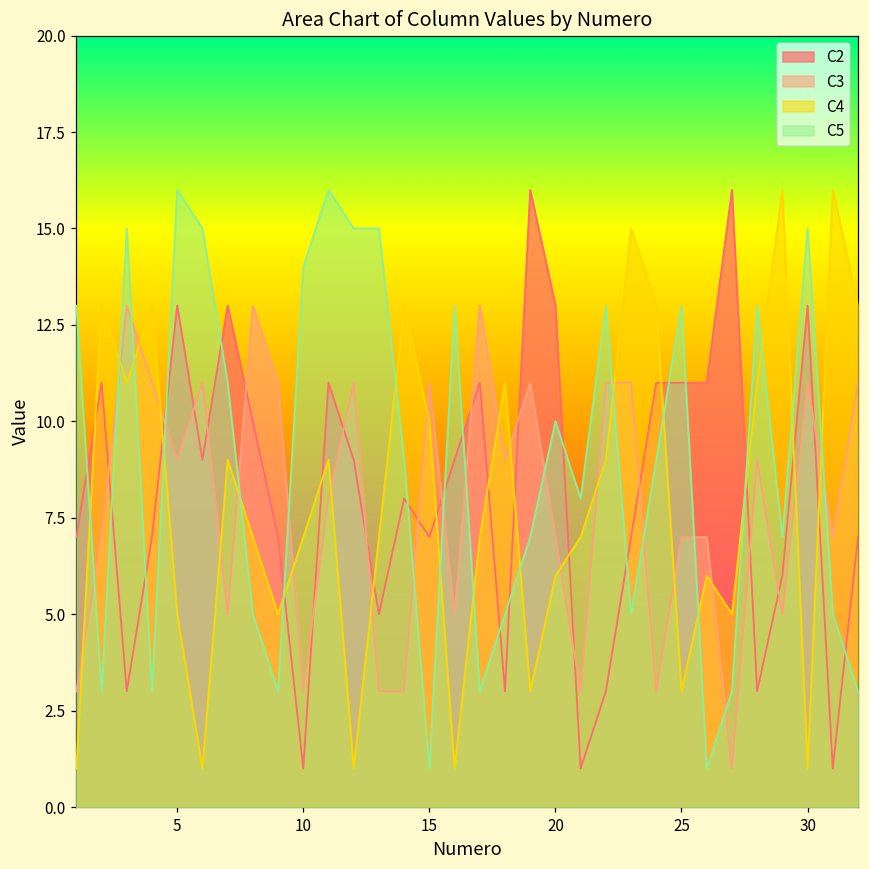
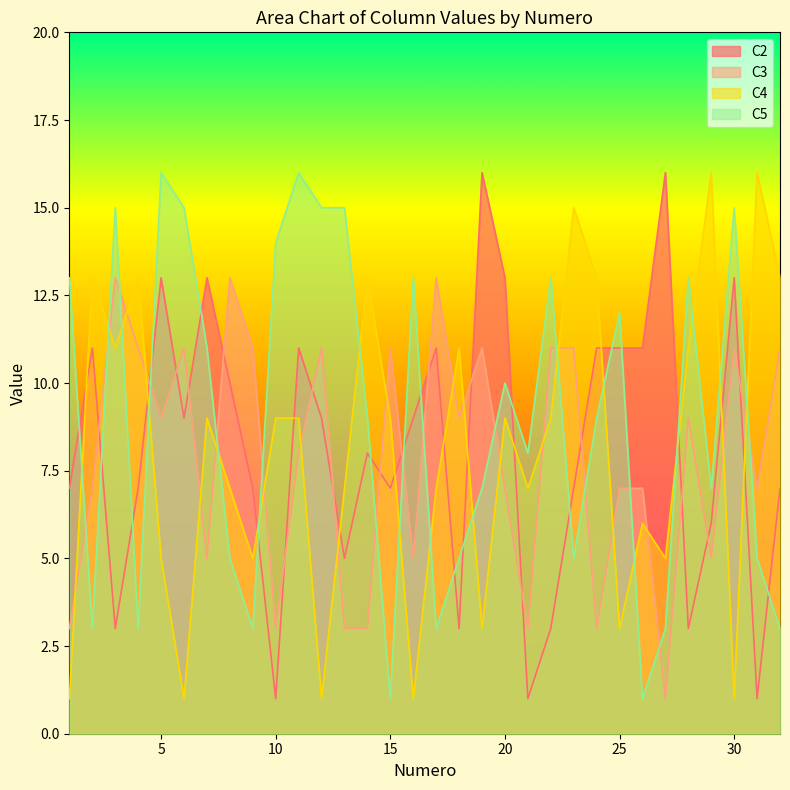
C4, 10: 7 -> 9
C4, 15: 10 -> 9
C4, 20: 6 -> 9
C5, 25: 13 -> 12
